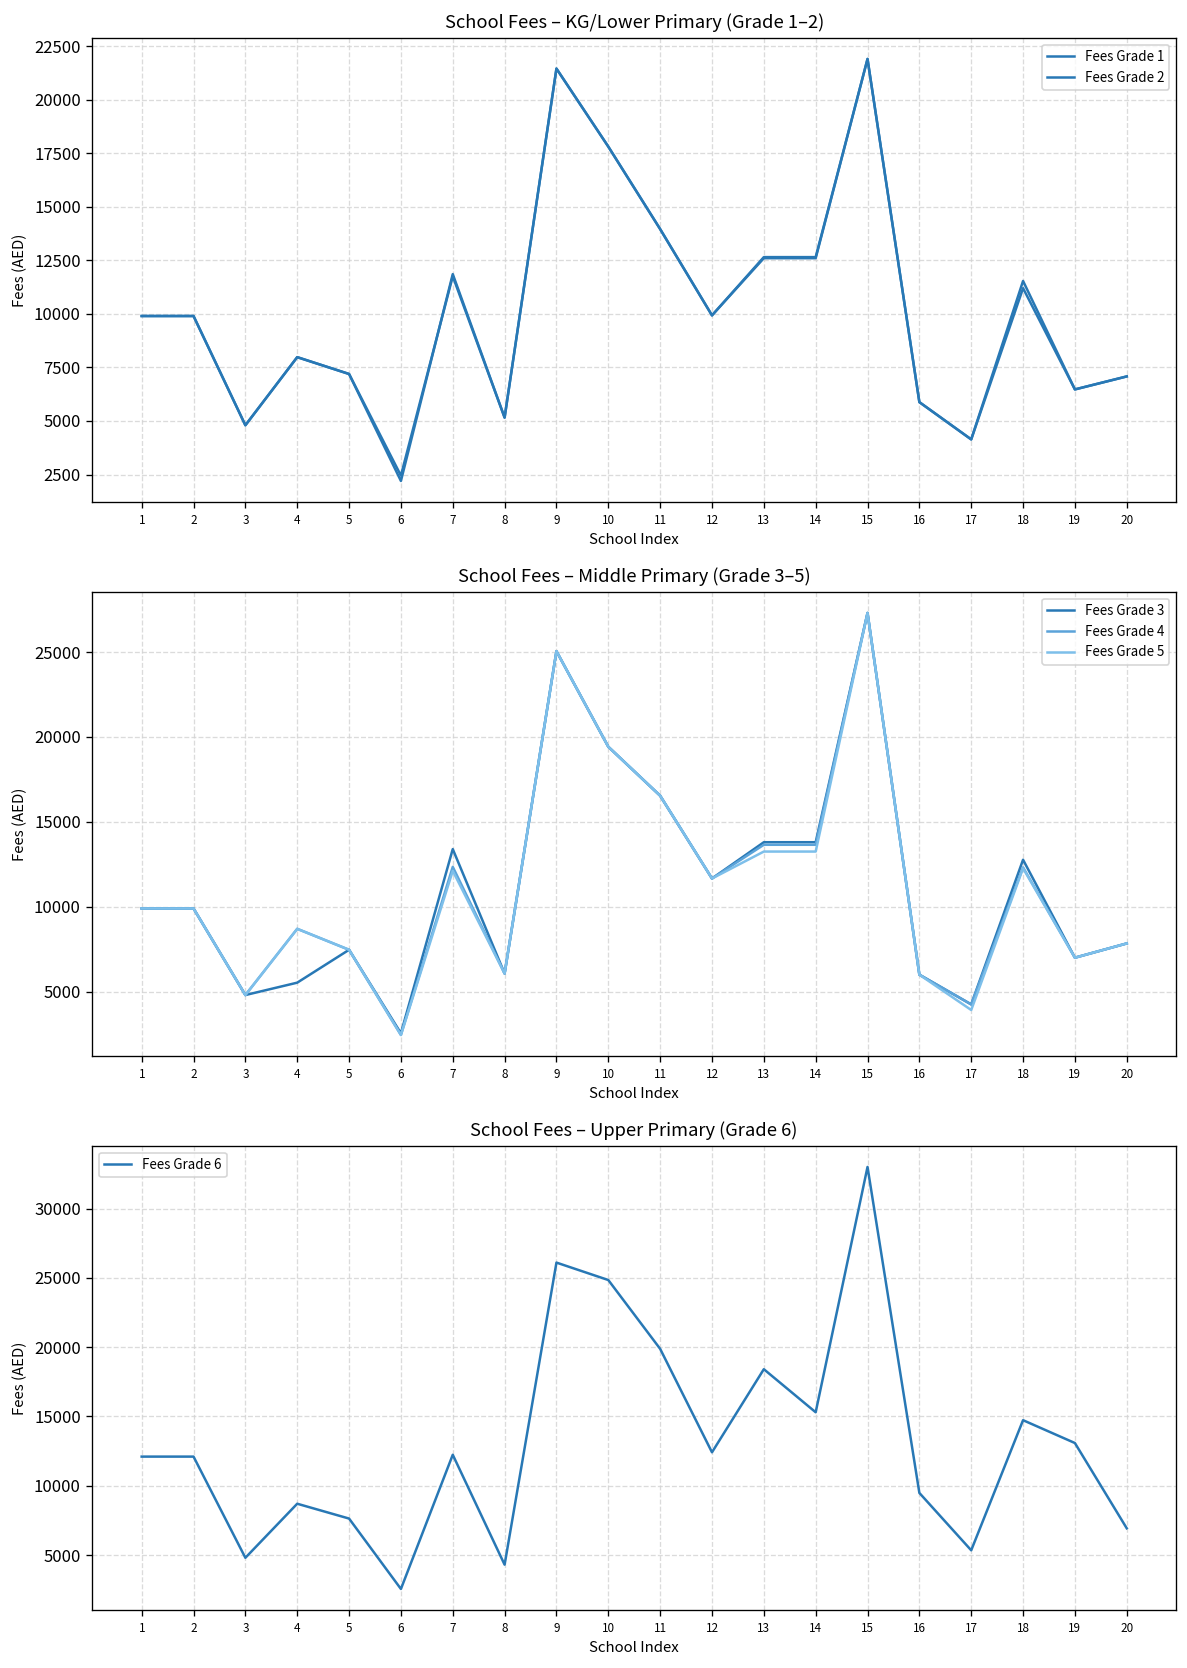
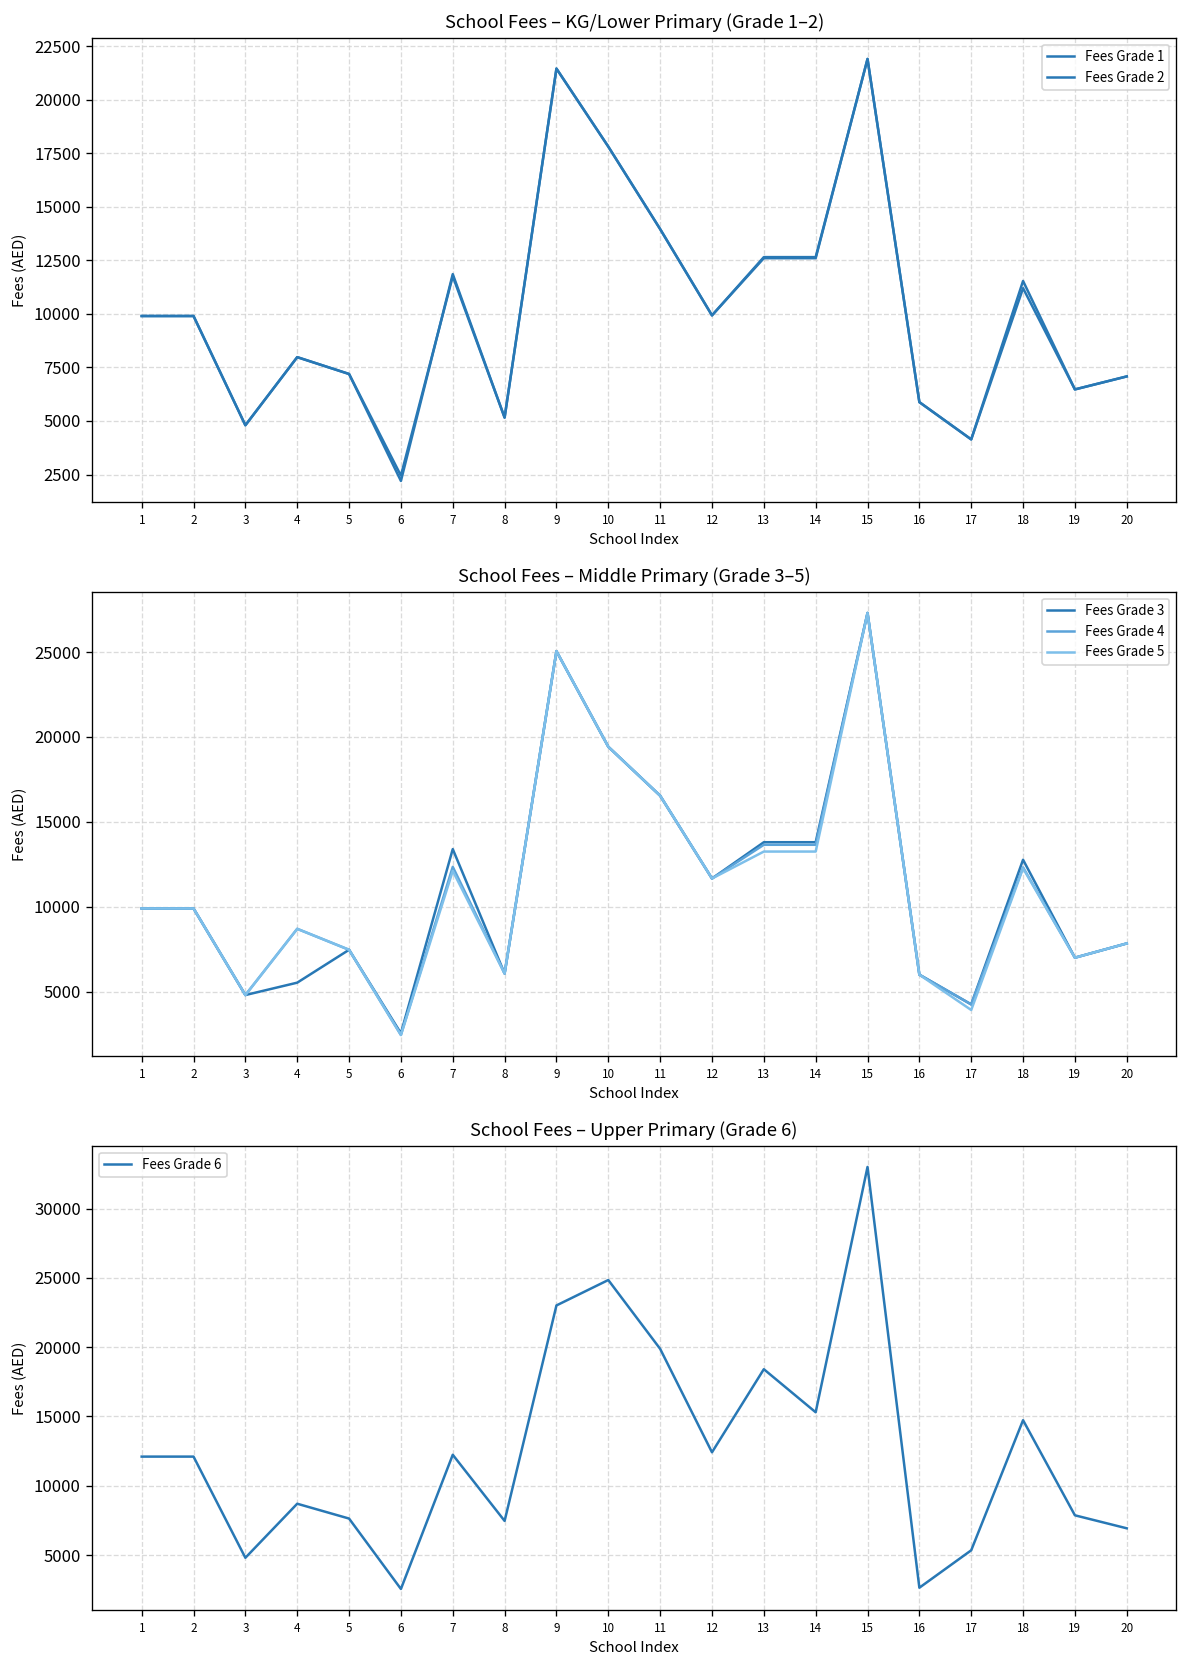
School Fees – Upper Primary (Grade 6), 8: 4300 -> 7500
School Fees – Upper Primary (Grade 6), 9: 26100 -> 23000
School Fees – Upper Primary (Grade 6), 16: 9500 -> 2600
School Fees – Upper Primary (Grade 6), 19: 13100 -> 7900
